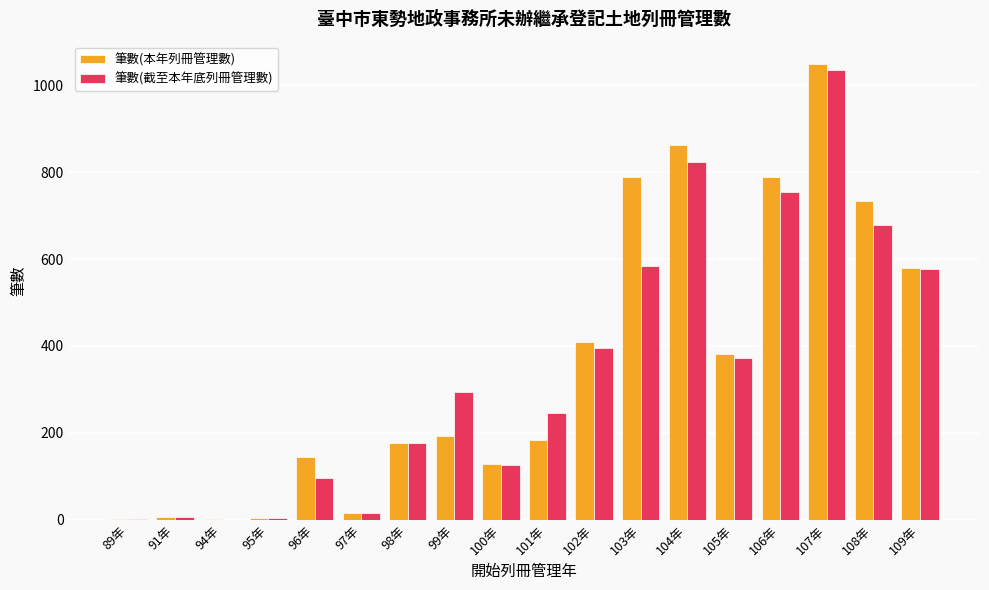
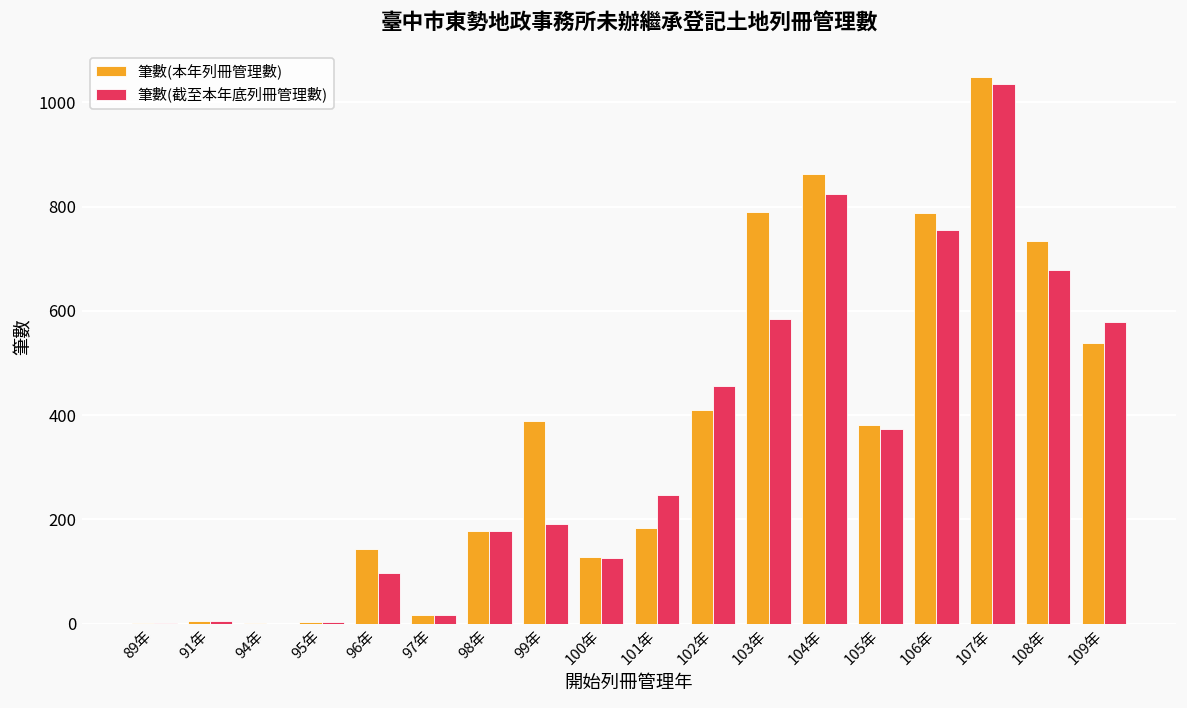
筆數(本年列冊管理數), 99年: 190 -> 390
筆數(截至本年底列冊管理數), 99年: 290 -> 190
筆數(截至本年底列冊管理數), 102年: 400 -> 460
筆數(本年列冊管理數), 109年: 580 -> 540
